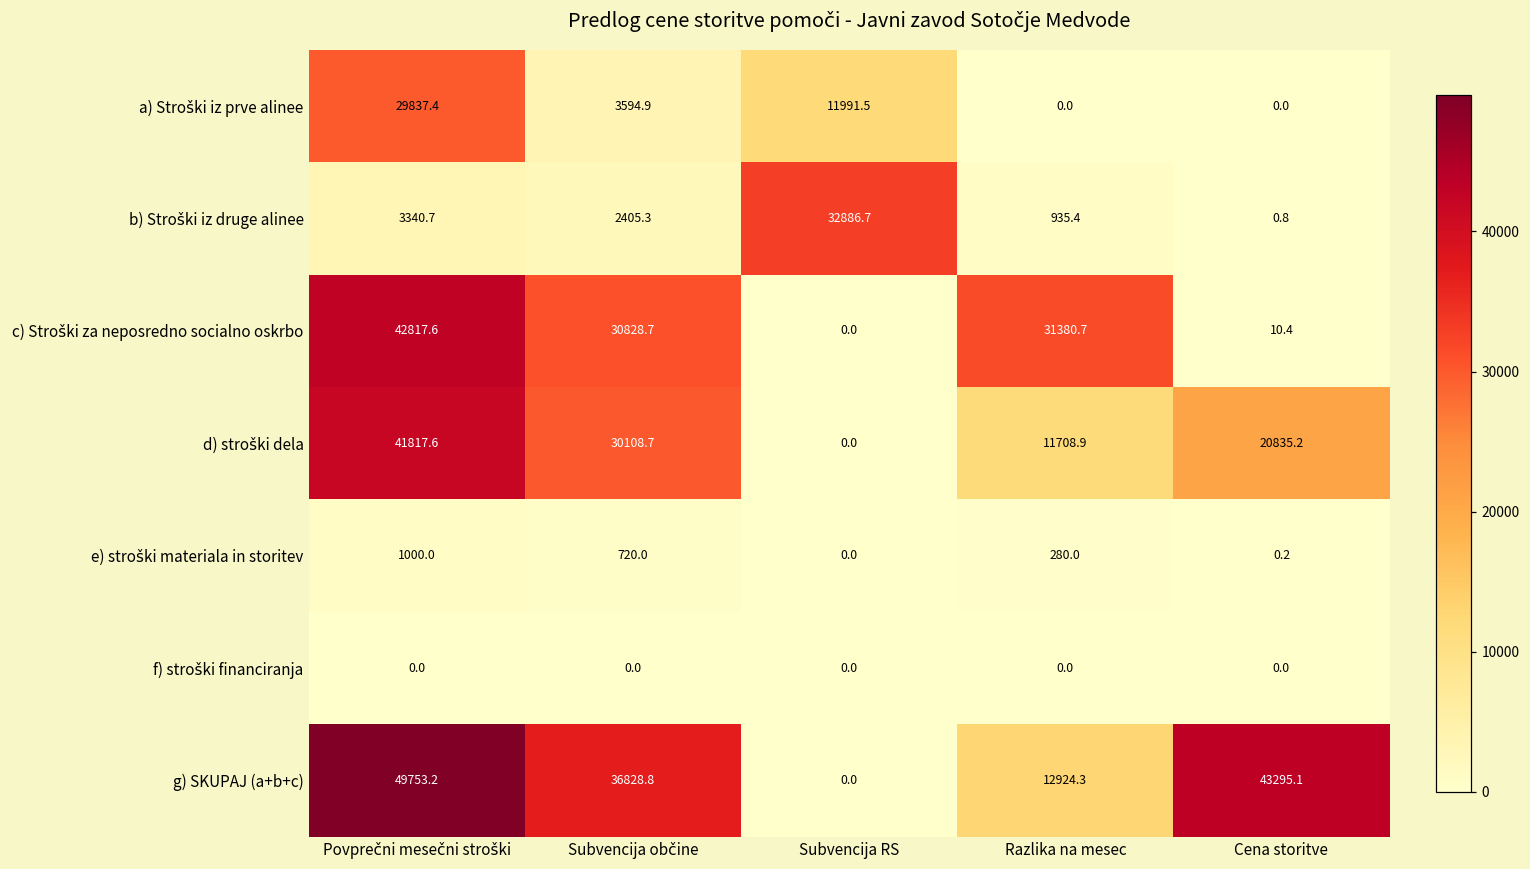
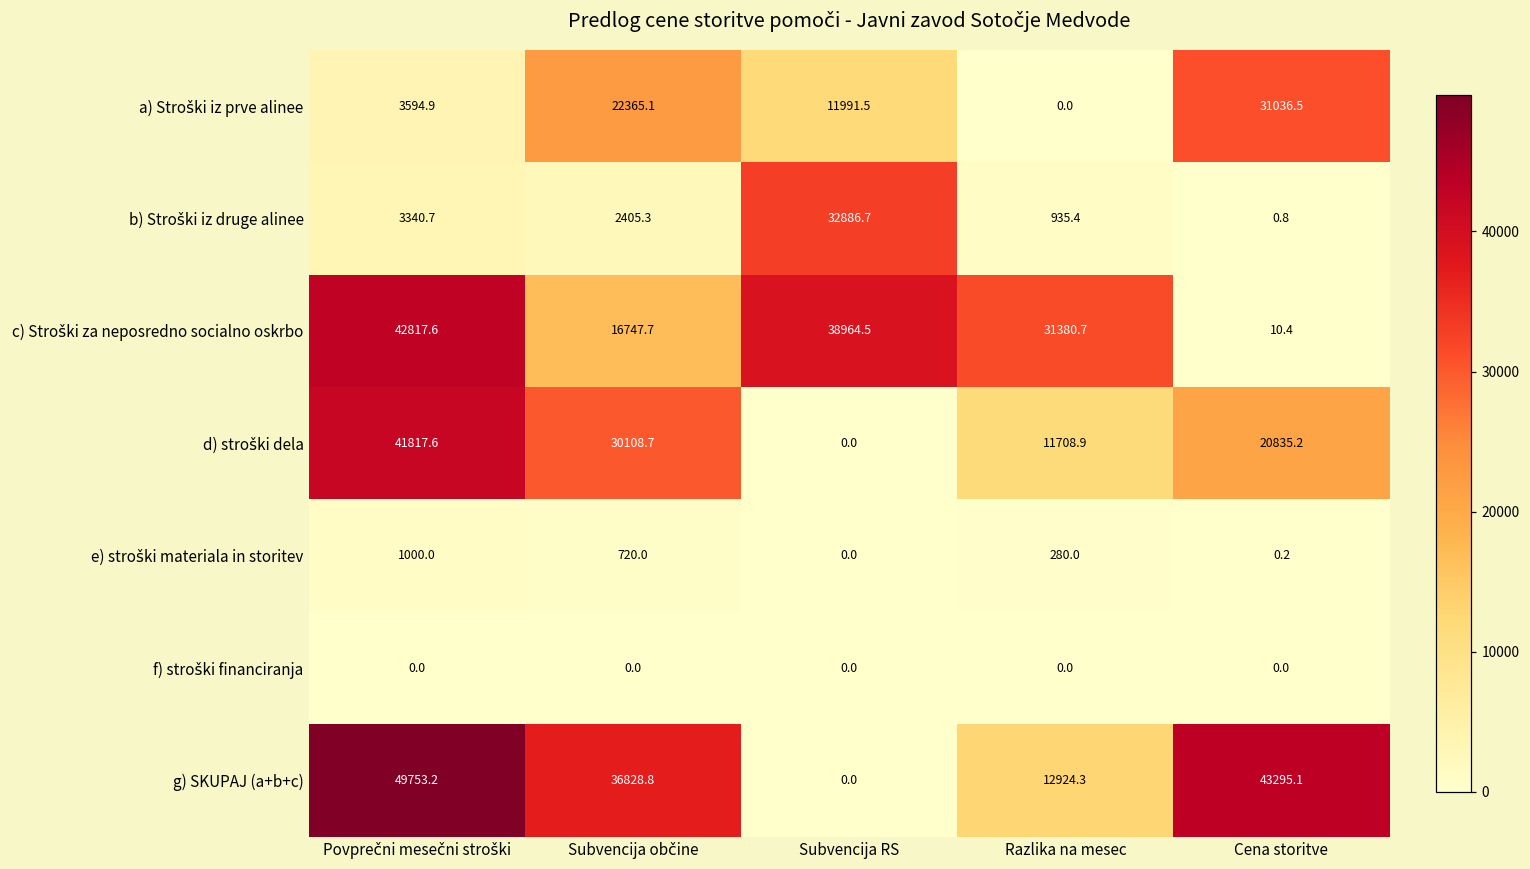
a) Stroški iz prve alinee, Povprečni mesečni stroški: 29837.4 -> 3594.9
a) Stroški iz prve alinee, Subvencija občine: 3594.9 -> 22365.1
a) Stroški iz prve alinee, Cena storitve: 0.0 -> 31036.5
c) Stroški za neposredno socialno oskrbo, Subvencija občine: 30828.7 -> 16747.7
c) Stroški za neposredno socialno oskrbo, Subvencija RS: 0.0 -> 38964.5
